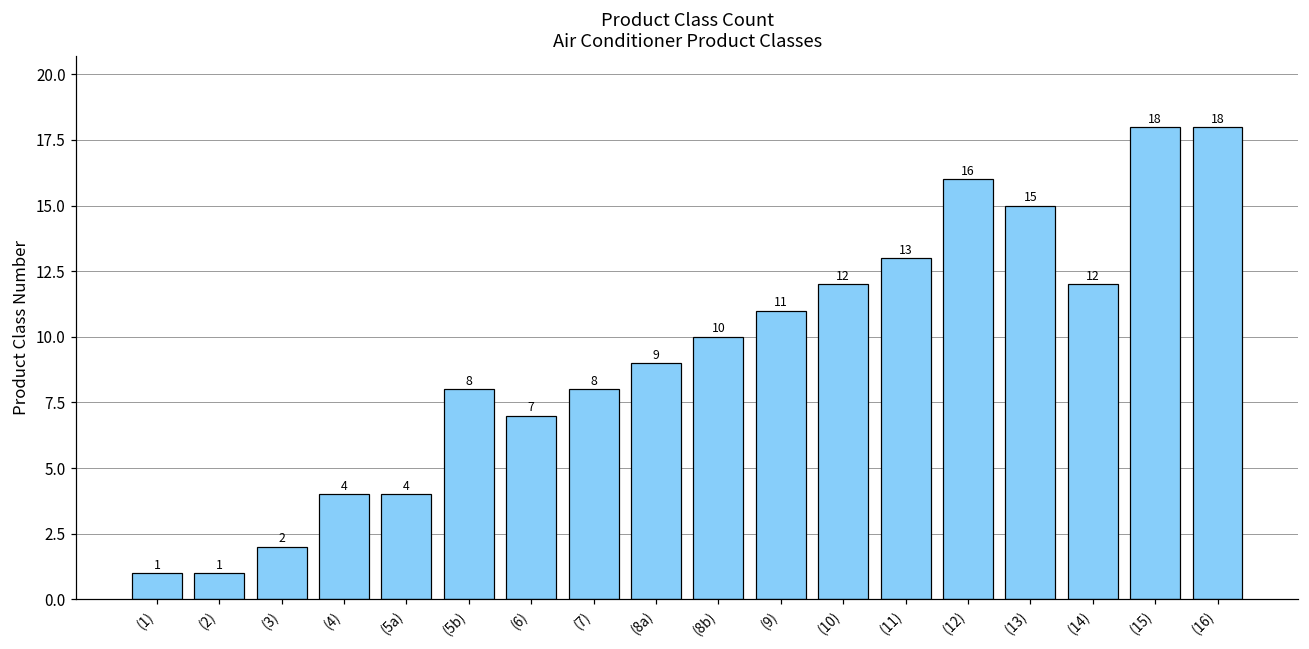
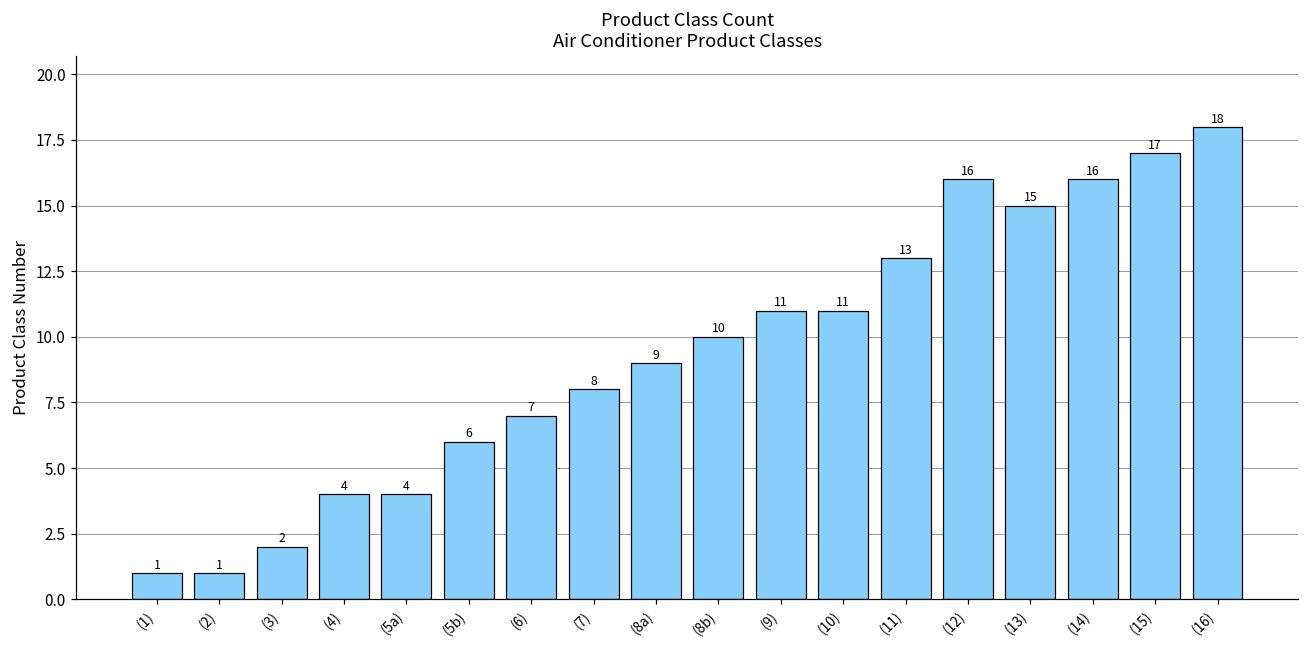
(5b): 8 -> 6
(10): 12 -> 11
(14): 12 -> 16
(15): 18 -> 17
